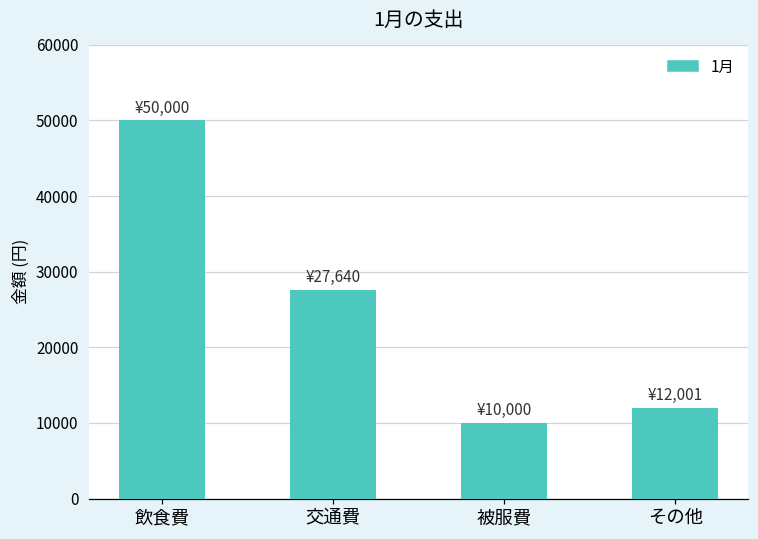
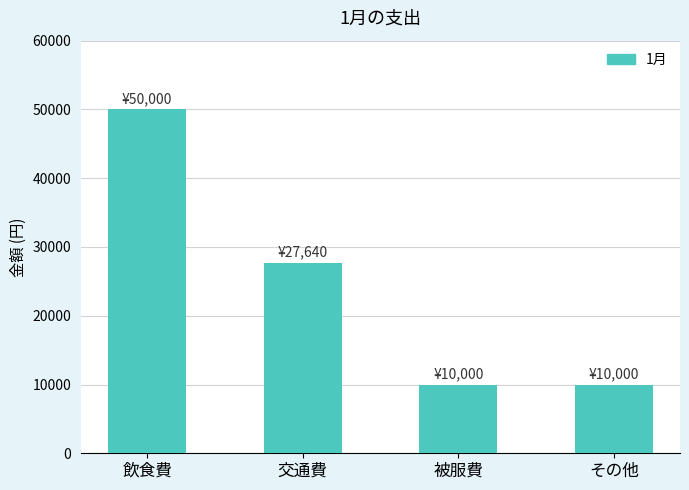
その他: ¥12,001 -> ¥10,000
